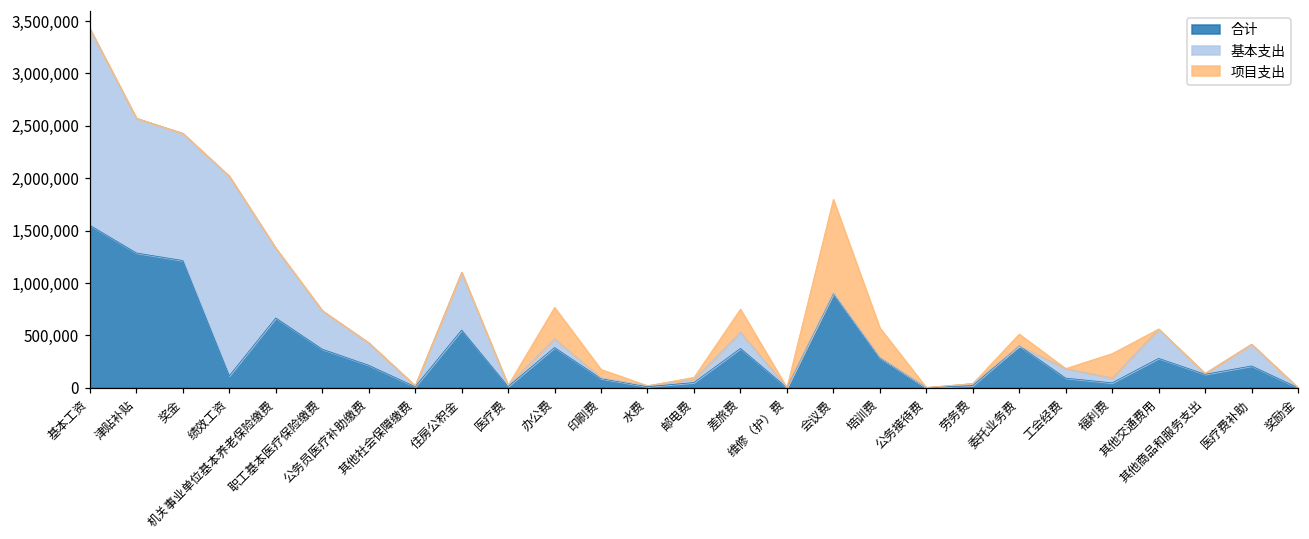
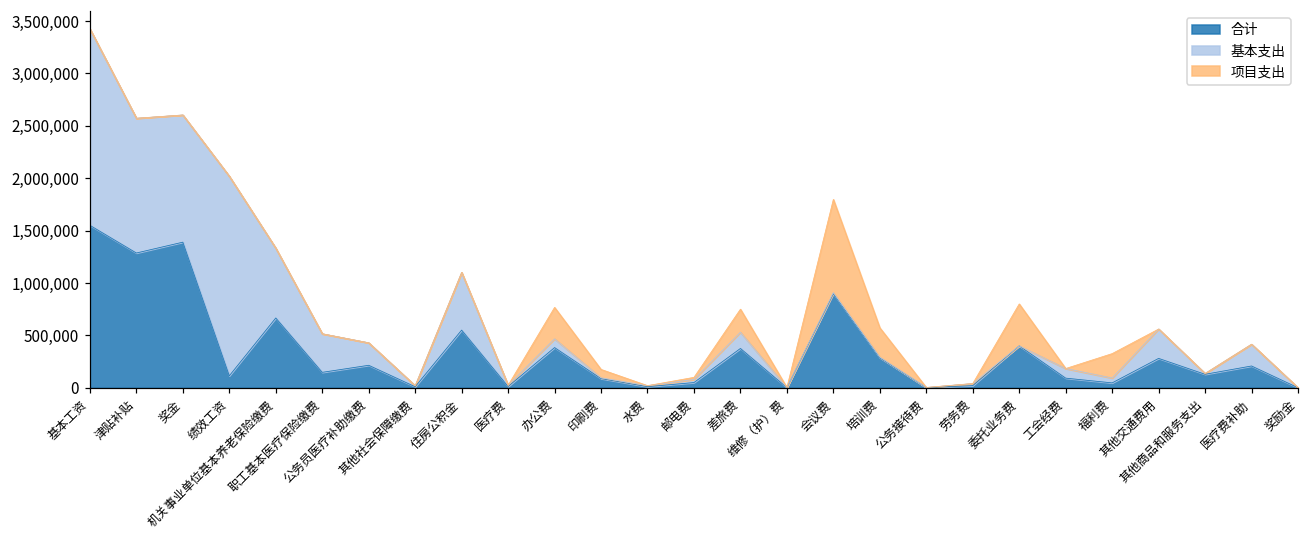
合计, 奖金: 1,200,000 -> 1,400,000
合计, 职工基本医疗保险缴费: 400,000 -> 100,000
项目支出, 委托业务费: 100,000 -> 400,000
